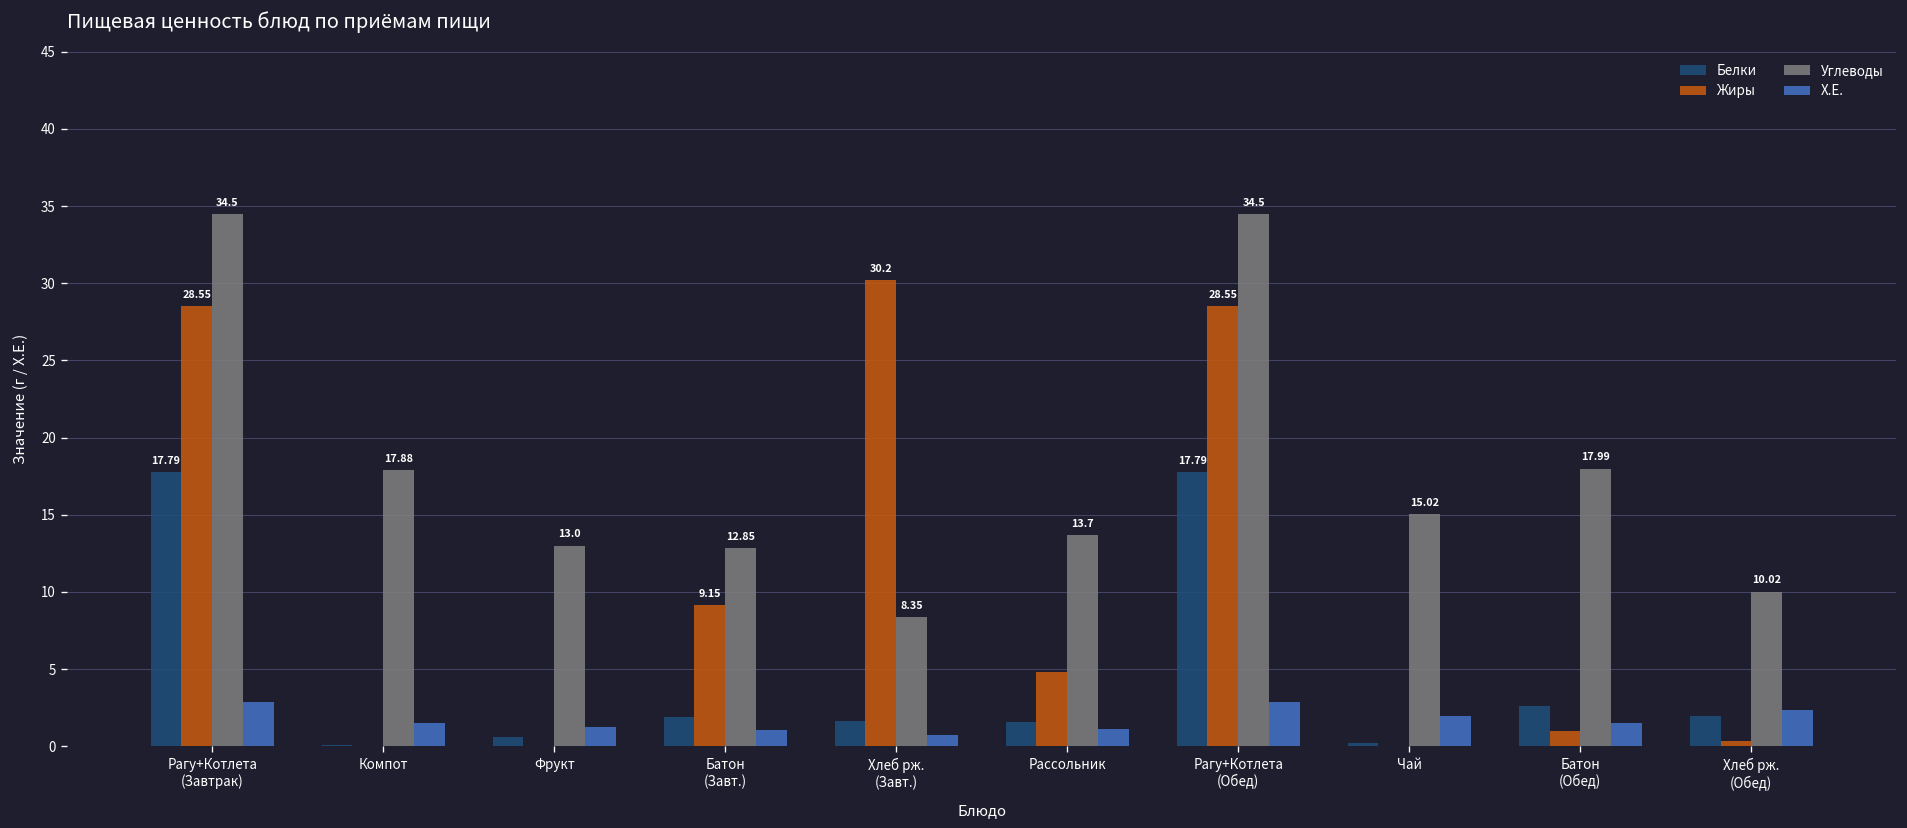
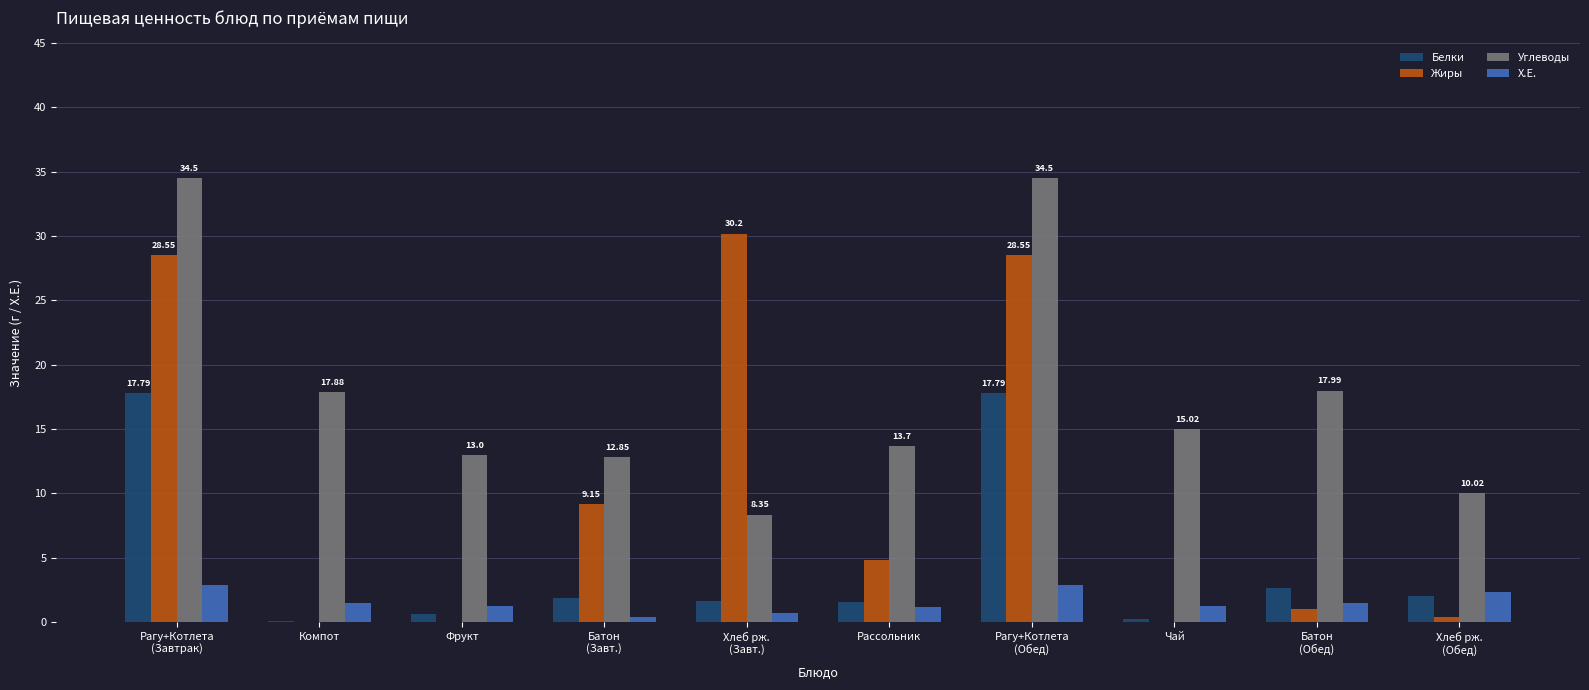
Х.Е., Батон (Завт.): 1.1 -> 0.4
Х.Е., Чай: 2.0 -> 1.3
